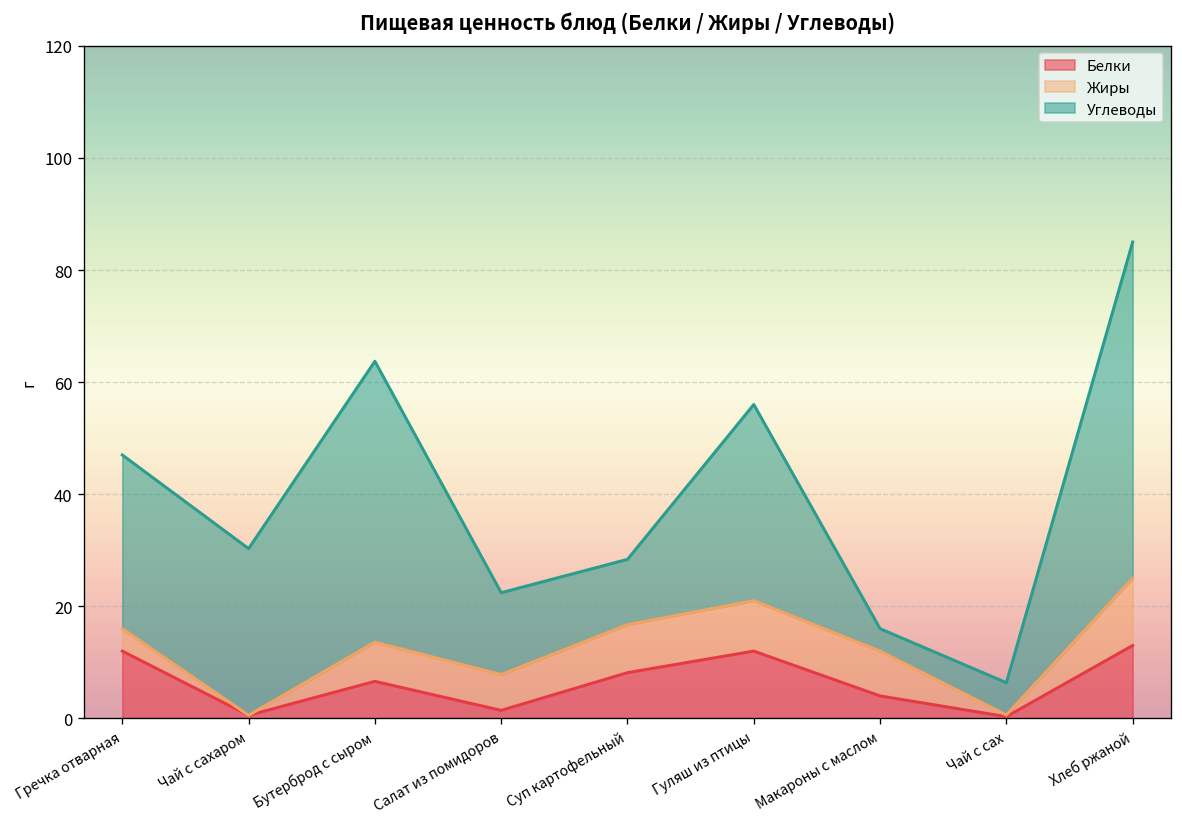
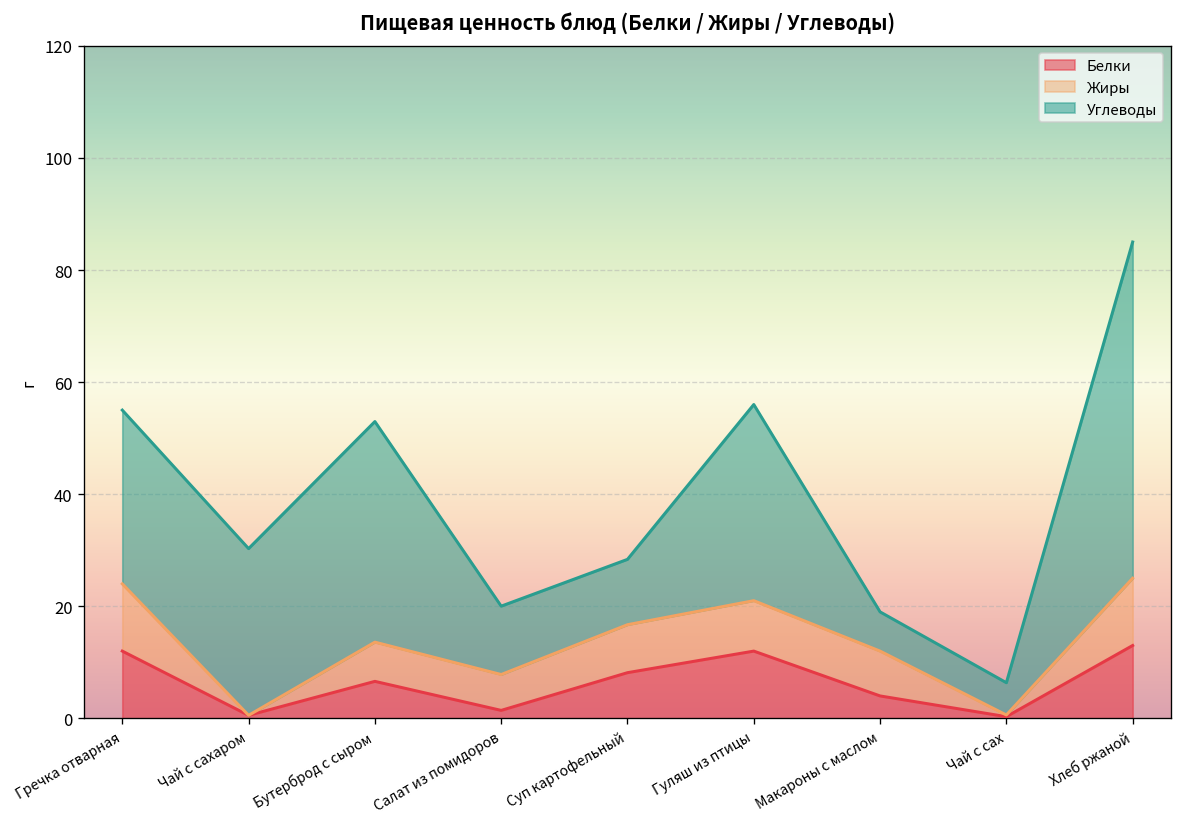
Жиры, Гречка отварная: 4 -> 12
Углеводы, Бутерброд с сыром: 50 -> 39
Углеводы, Салат из помидоров: 15 -> 12
Углеводы, Макароны с маслом: 4 -> 7
